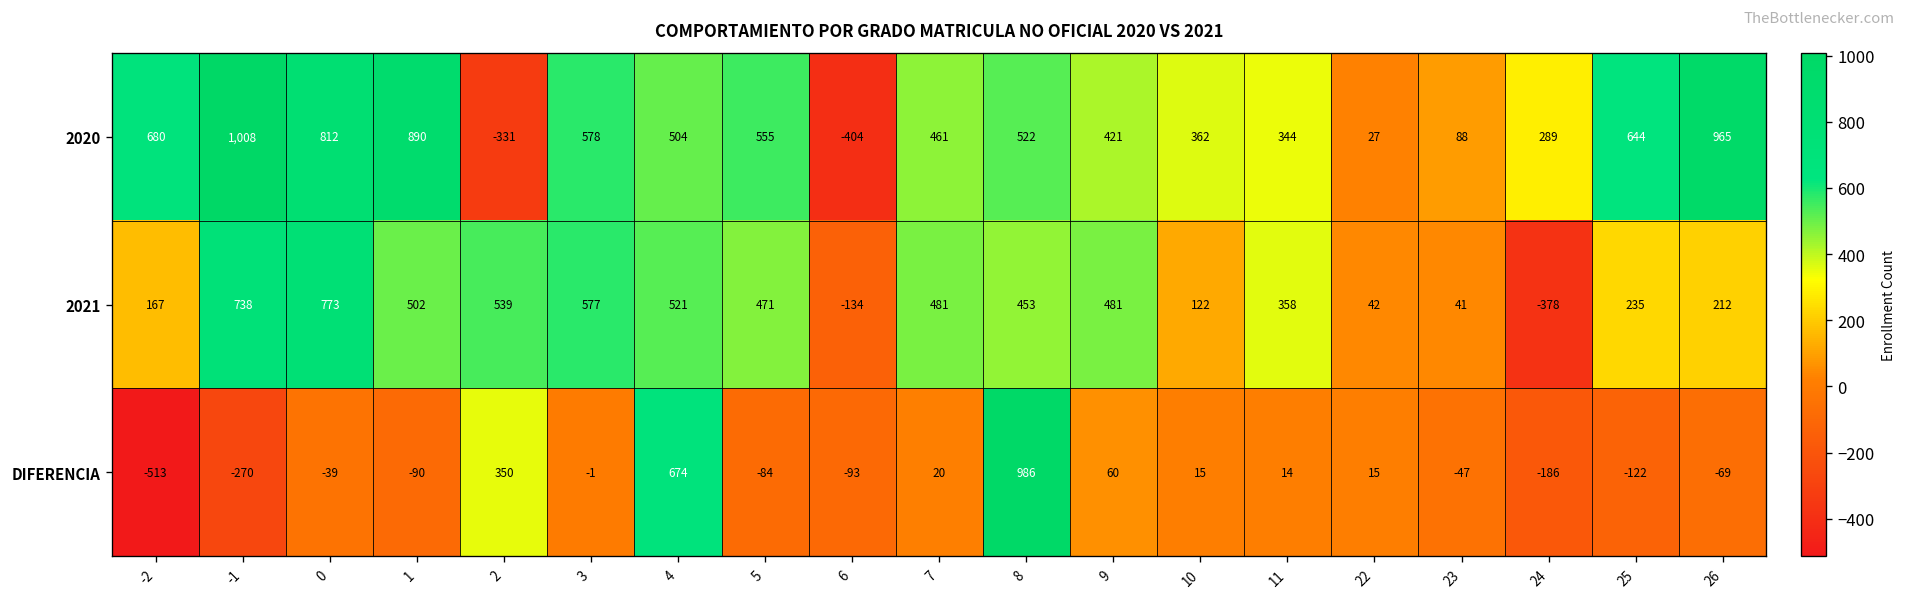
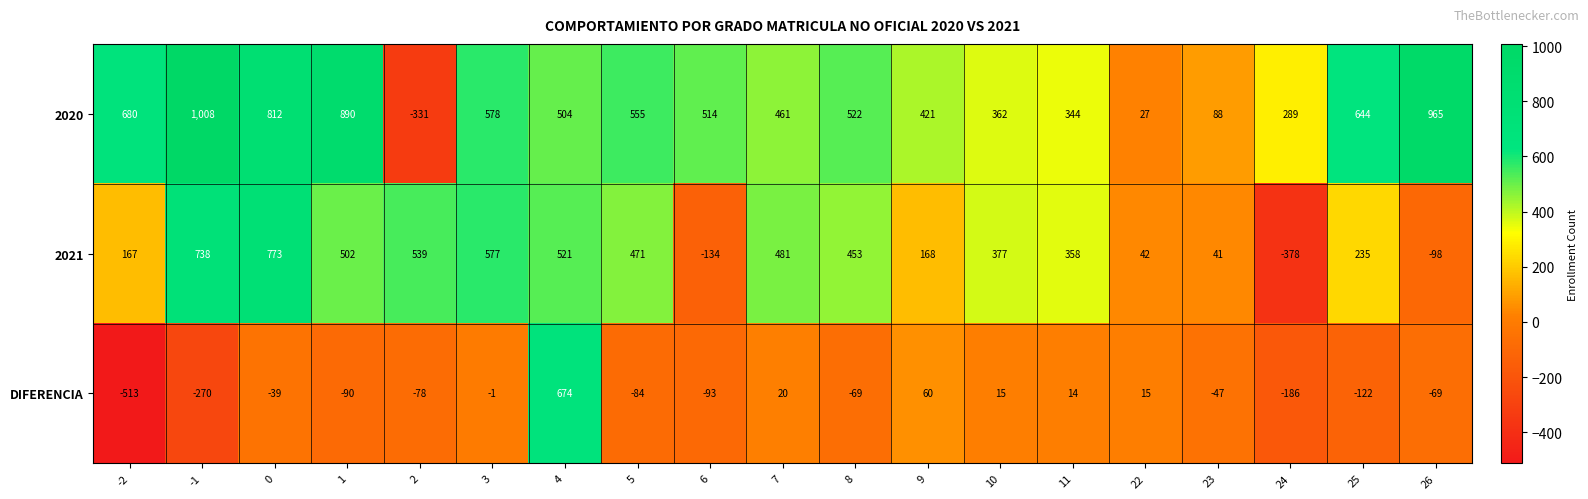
2020, 6: -404 -> 514
2021, 9: 481 -> 168
2021, 10: 122 -> 377
2021, 26: 212 -> -98
DIFERENCIA, 2: 350 -> -78
DIFERENCIA, 8: 986 -> -69
